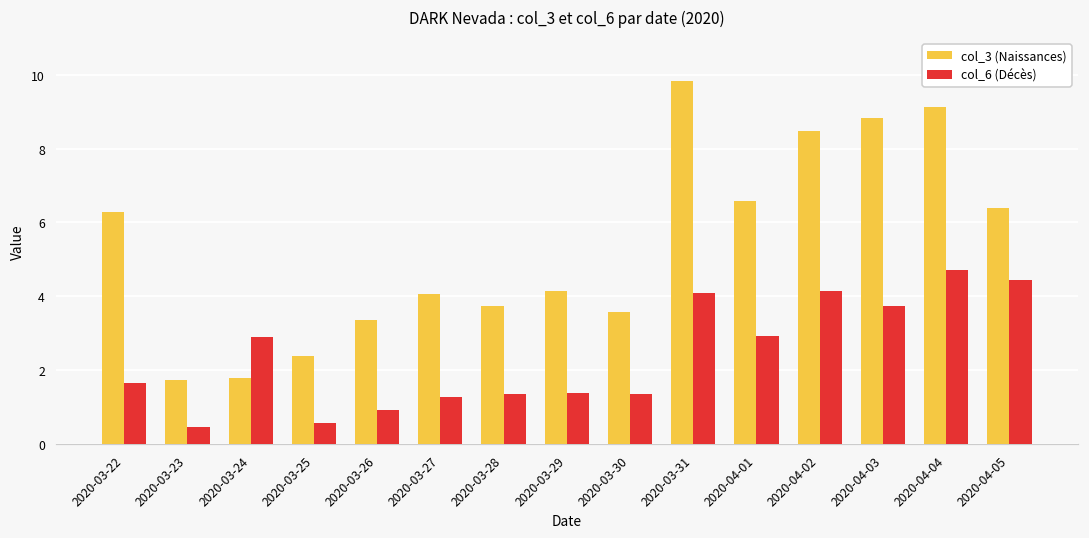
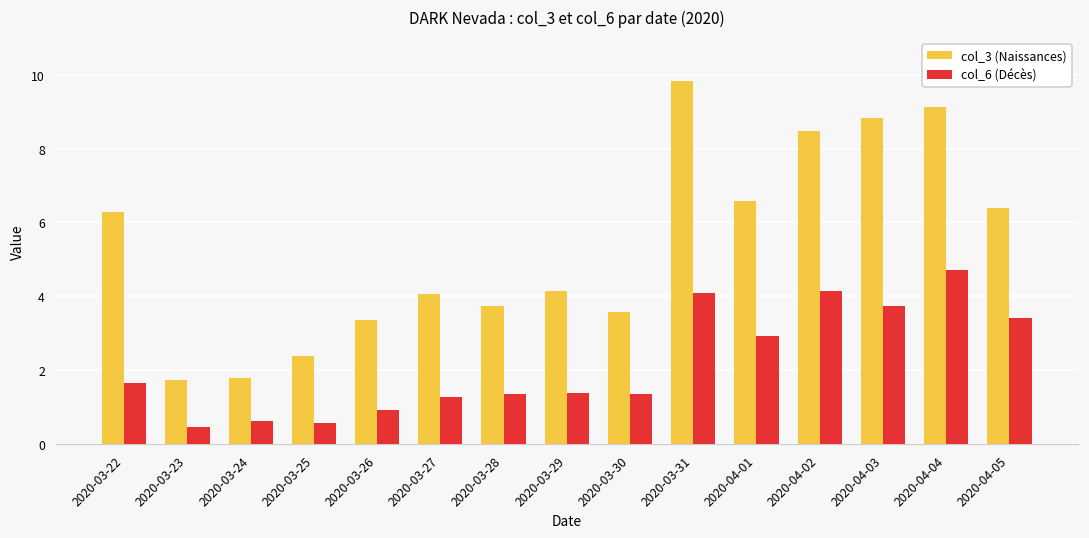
col_6 (Décès), 2020-03-24: 2.9 -> 0.6
col_6 (Décès), 2020-04-05: 4.4 -> 3.4
